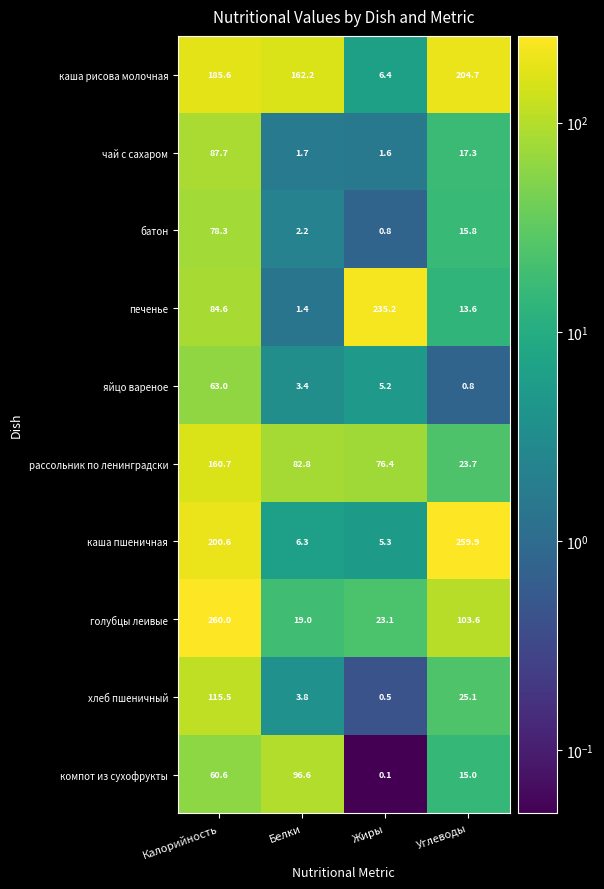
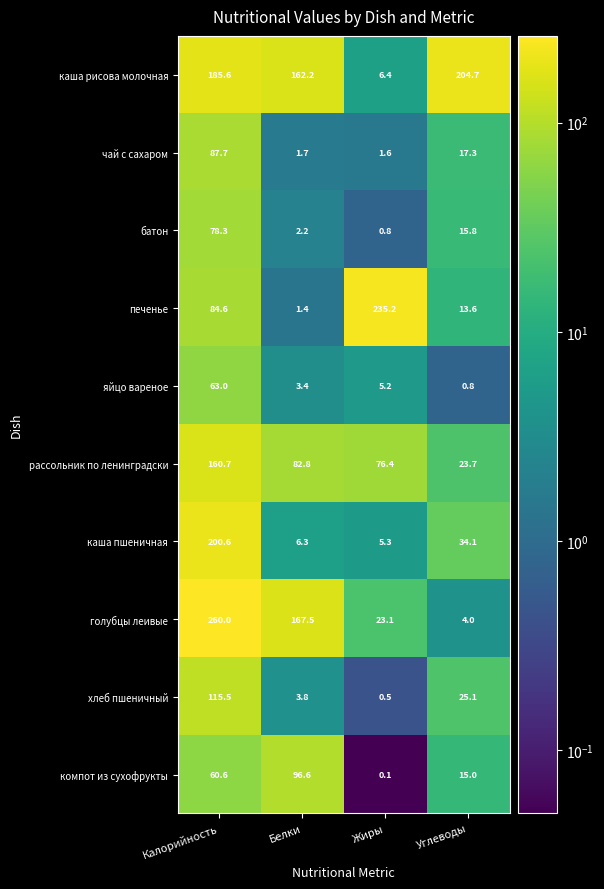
каша пшеничная, Углеводы: 259.9 -> 34.1
голубцы леивые, Белки: 19.0 -> 167.5
голубцы леивые, Углеводы: 103.6 -> 4.0
